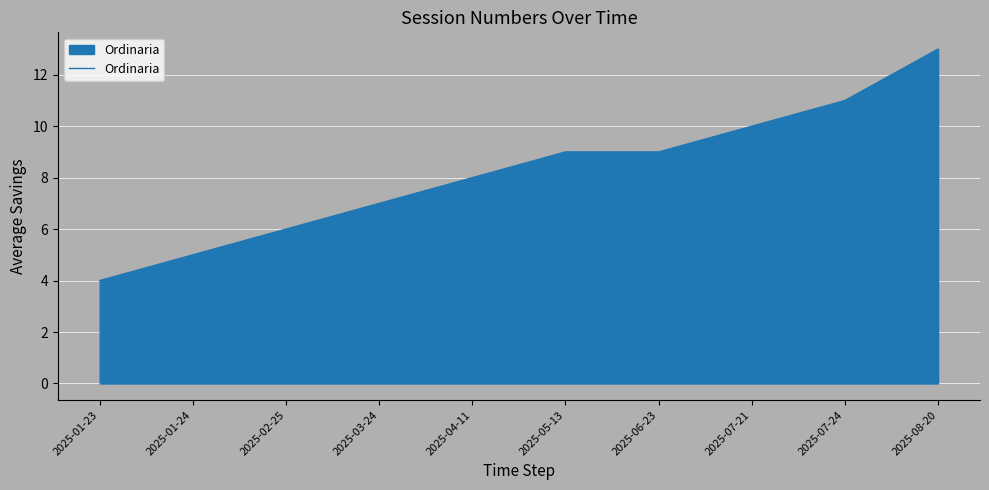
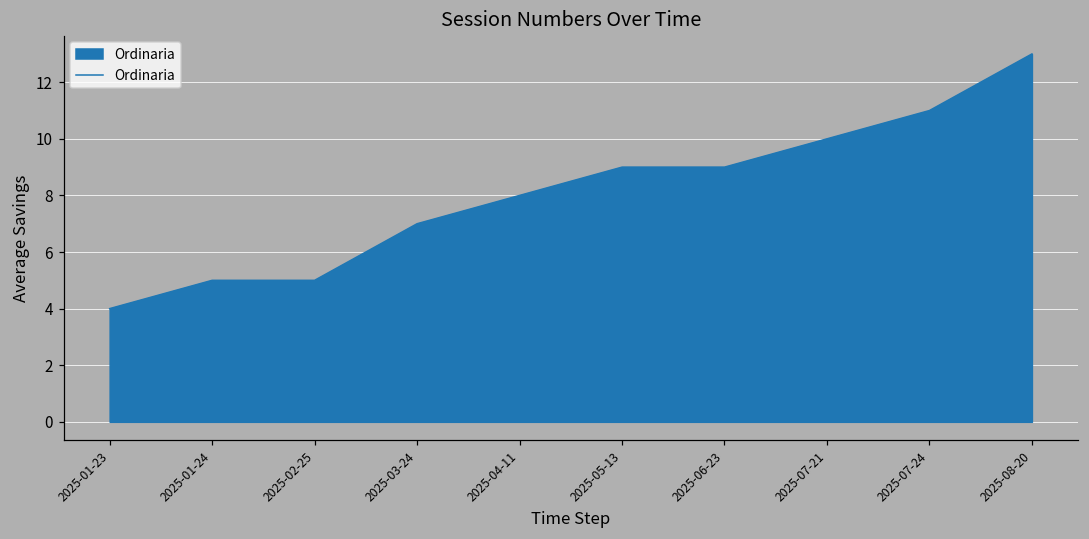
2025-02-25: 6 -> 5
